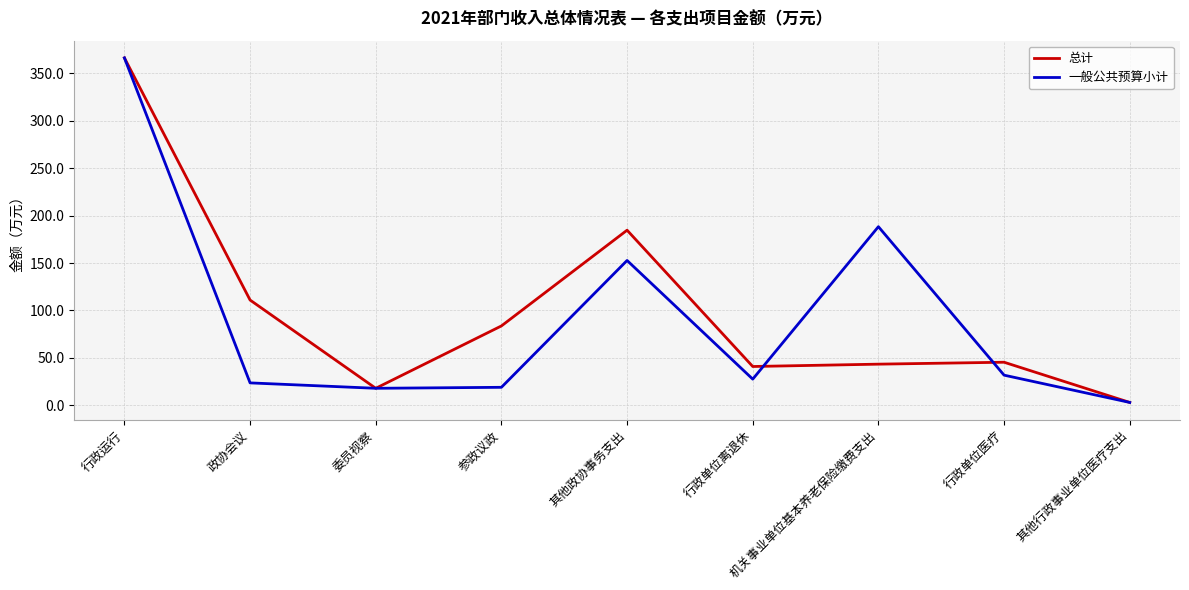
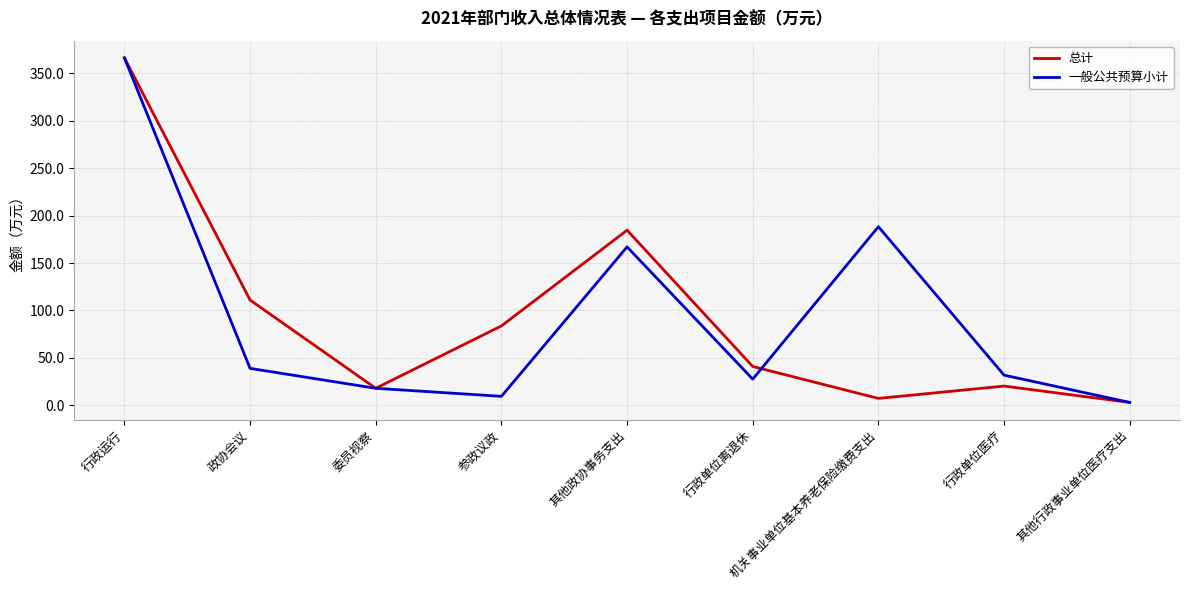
一般公共预算小计, 政协会议: 20 -> 40
一般公共预算小计, 参政议政: 20 -> 10
一般公共预算小计, 其他政协事务支出: 150 -> 170
总计, 机关事业单位基本养老保险缴费支出: 40 -> 10
总计, 行政单位医疗: 50 -> 20
